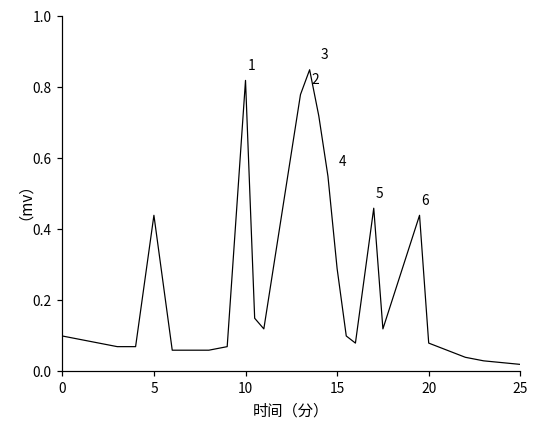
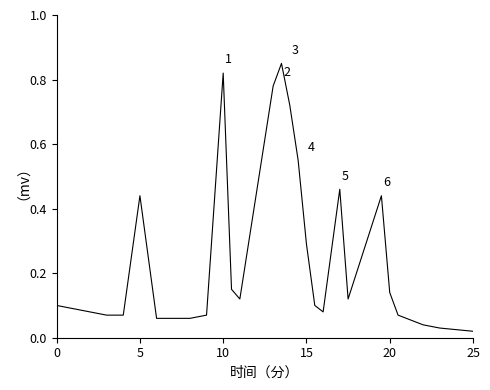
20: 0.08 -> 0.14
